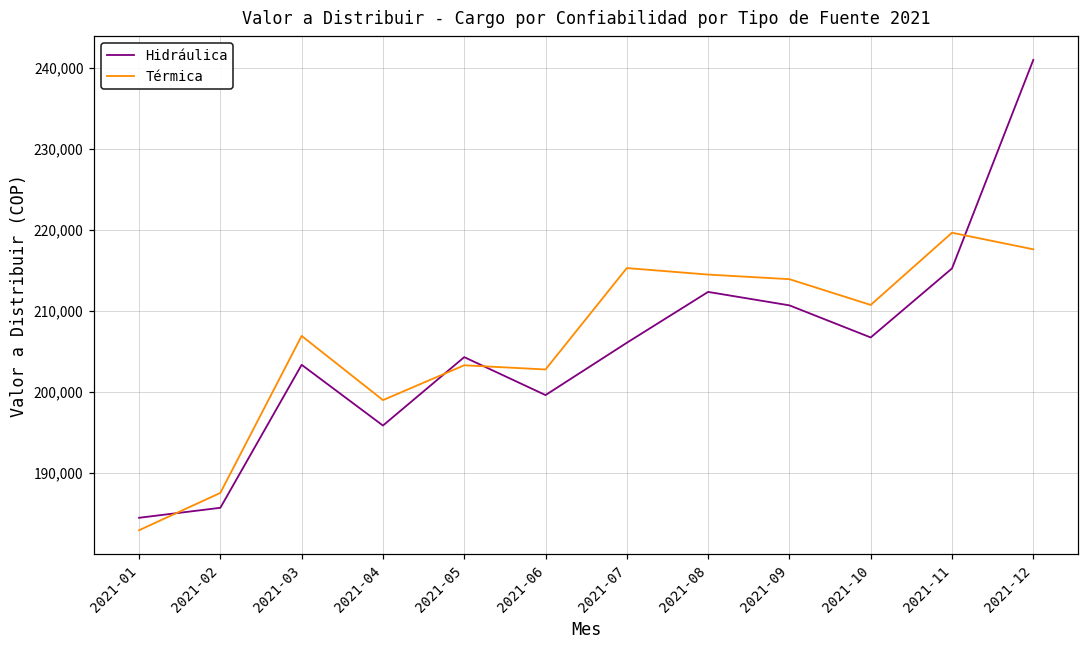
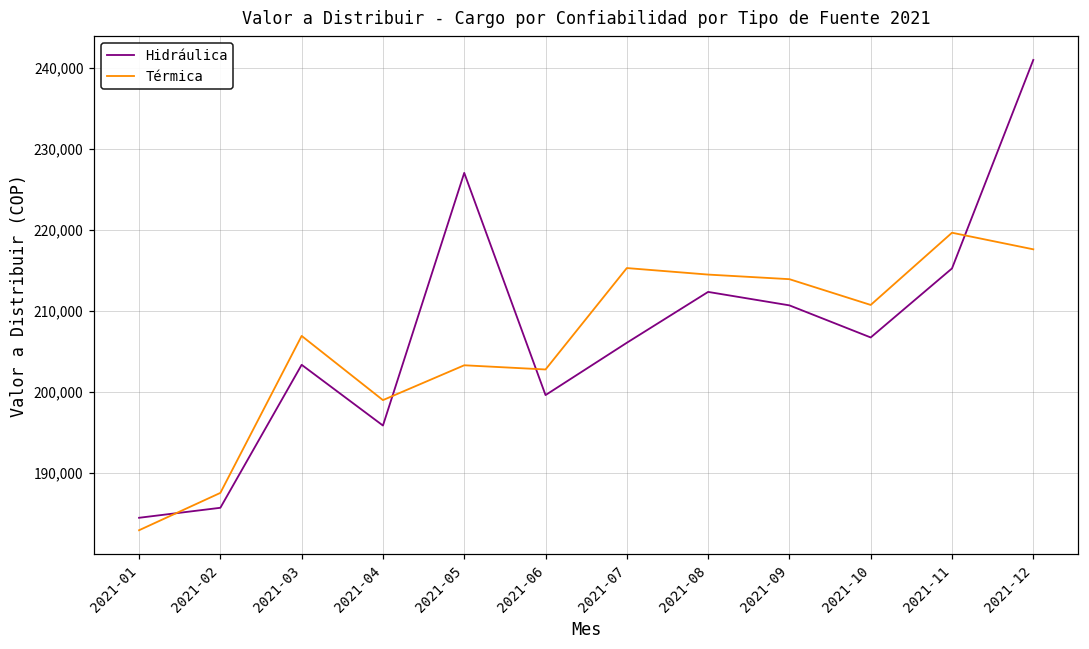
Hidráulica, 2021-05: 204,000 -> 227,000
